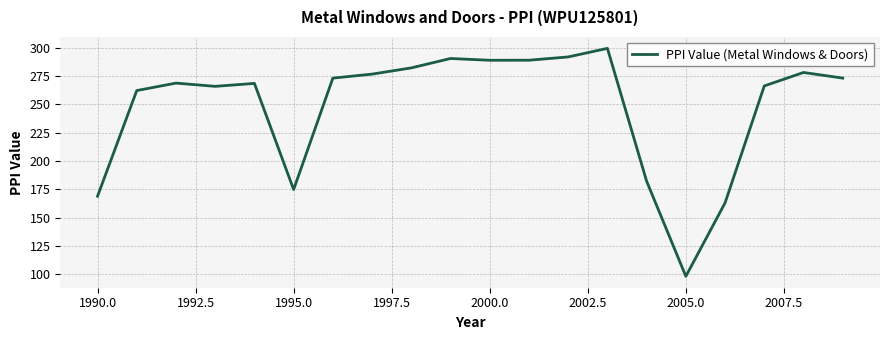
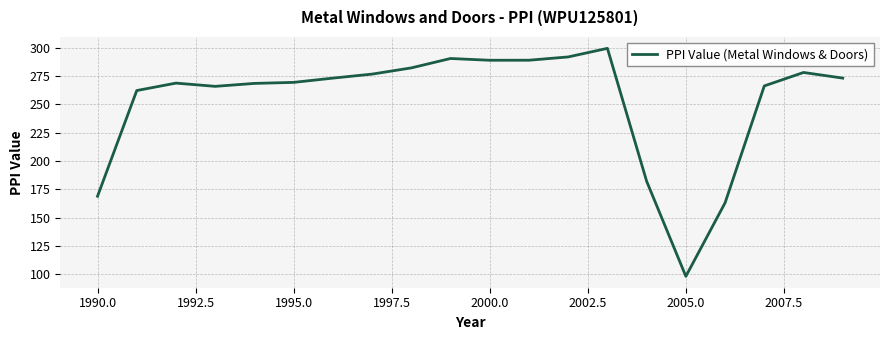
1995.0: 175 -> 269
